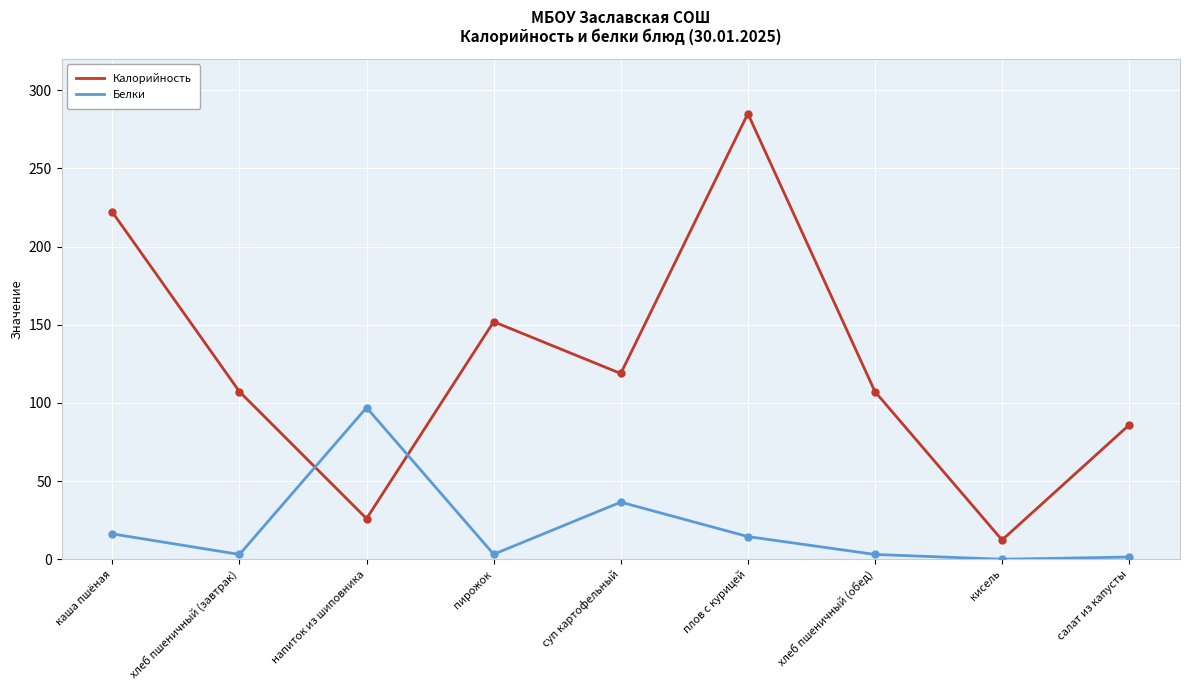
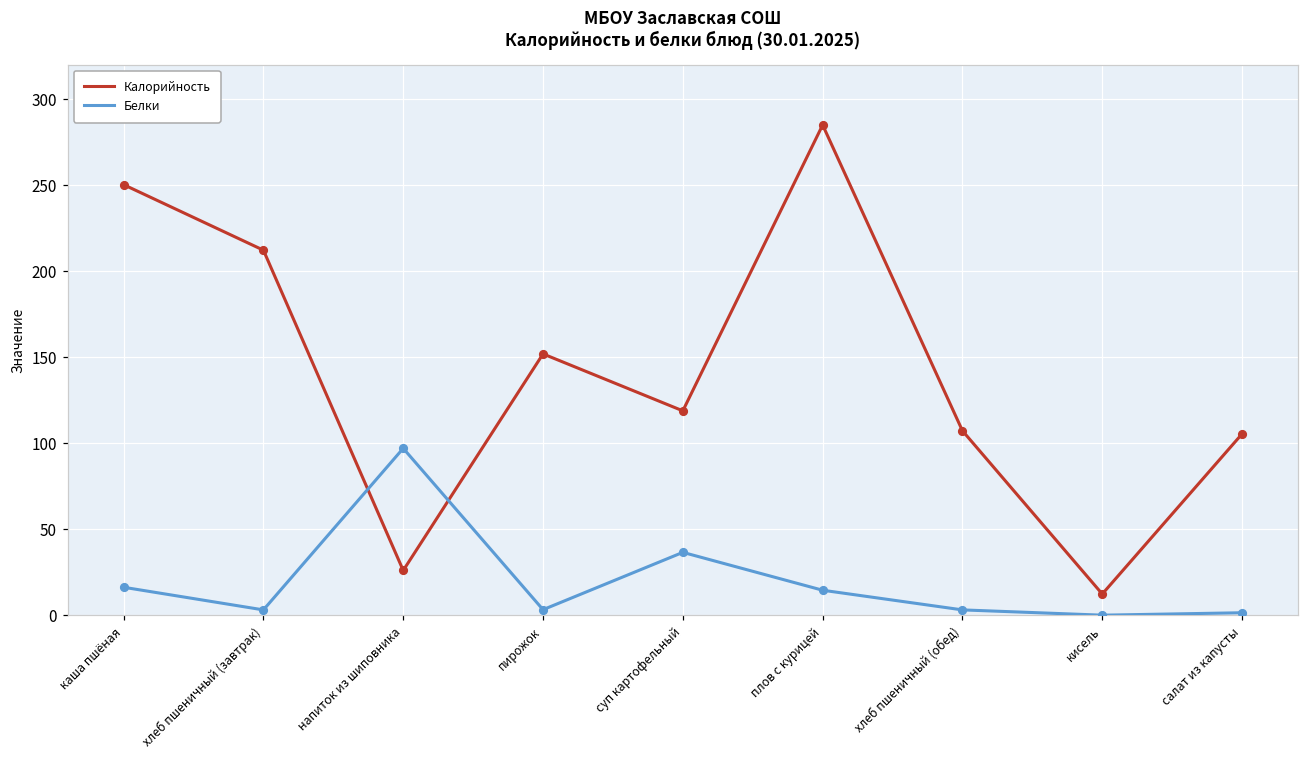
Калорийность, каша пшёная: 222 -> 250
Калорийность, хлеб пшеничный (завтрак): 107 -> 212
Калорийность, салат из капусты: 86 -> 105
